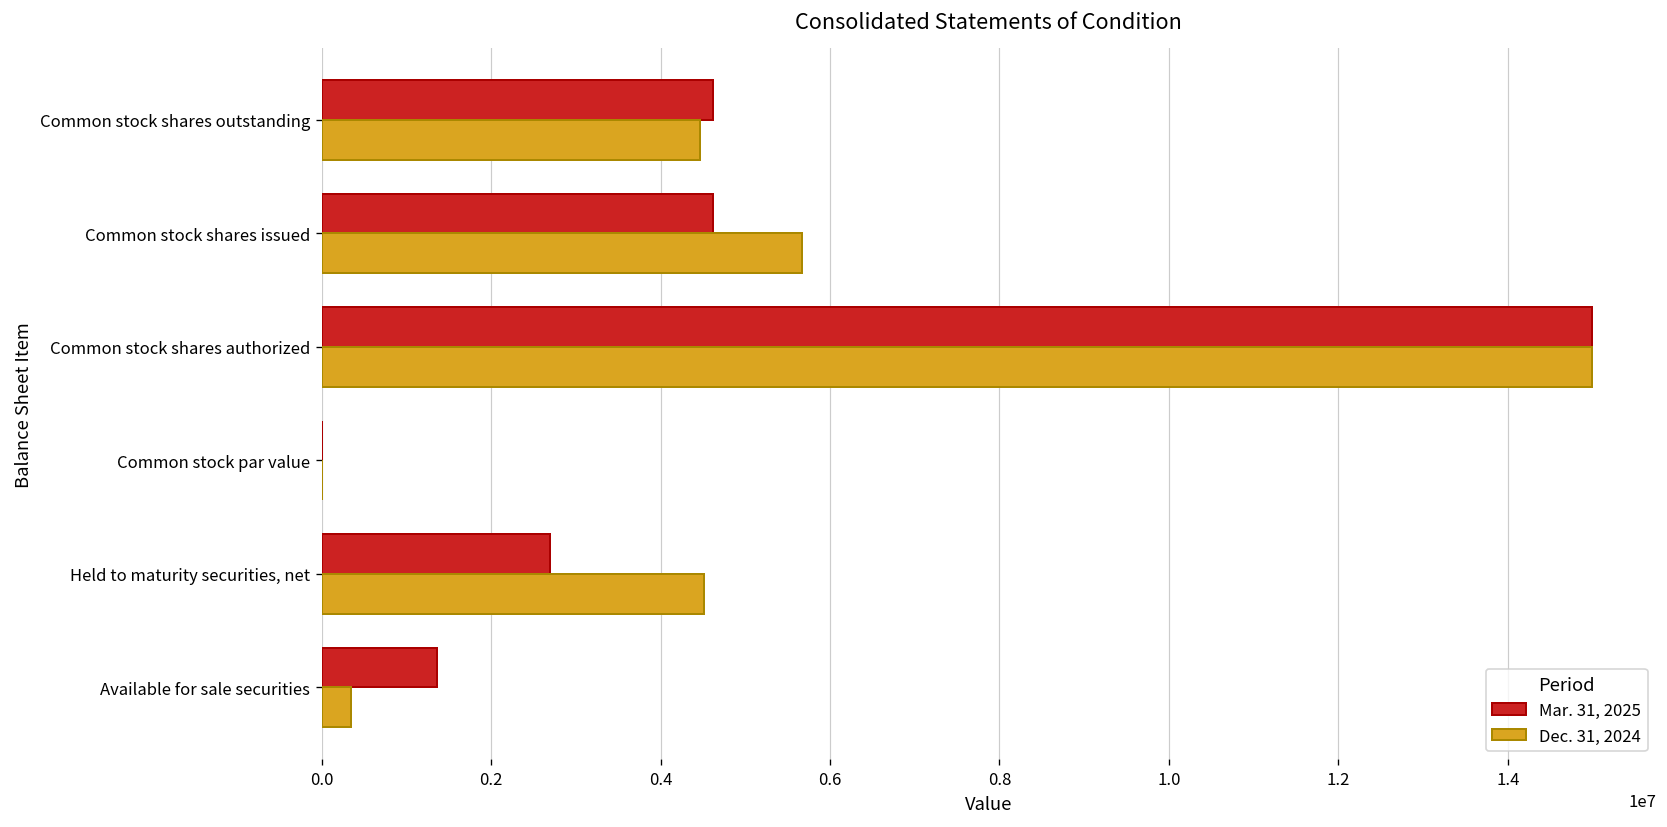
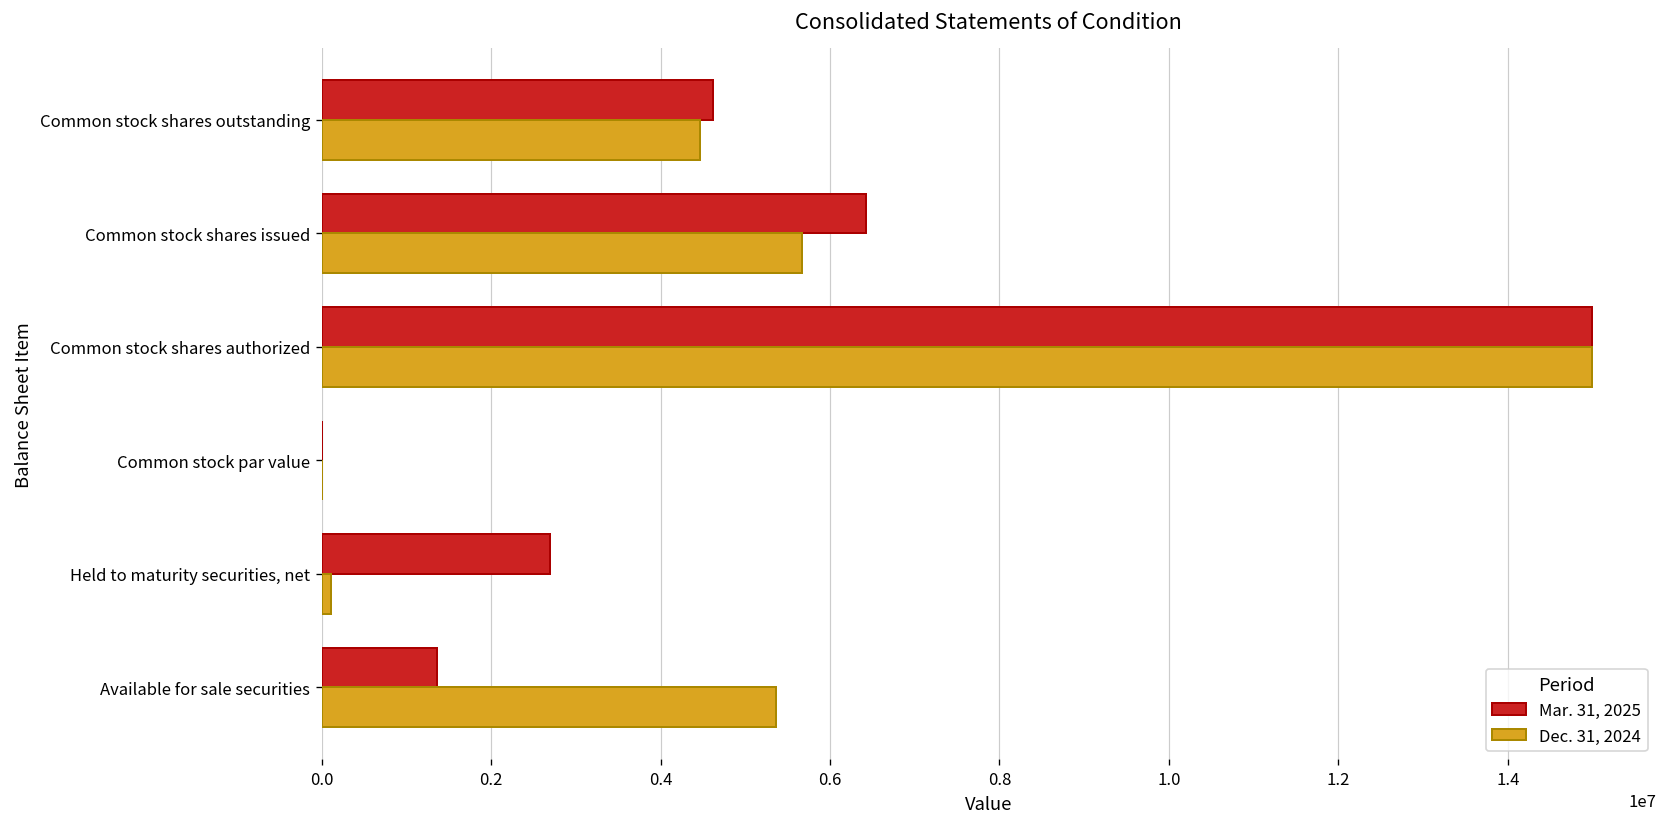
Mar. 31, 2025, Common stock shares issued: 4600000 -> 6400000
Dec. 31, 2024, Held to maturity securities, net: 4500000 -> 100000
Dec. 31, 2024, Available for sale securities: 300000 -> 5400000
